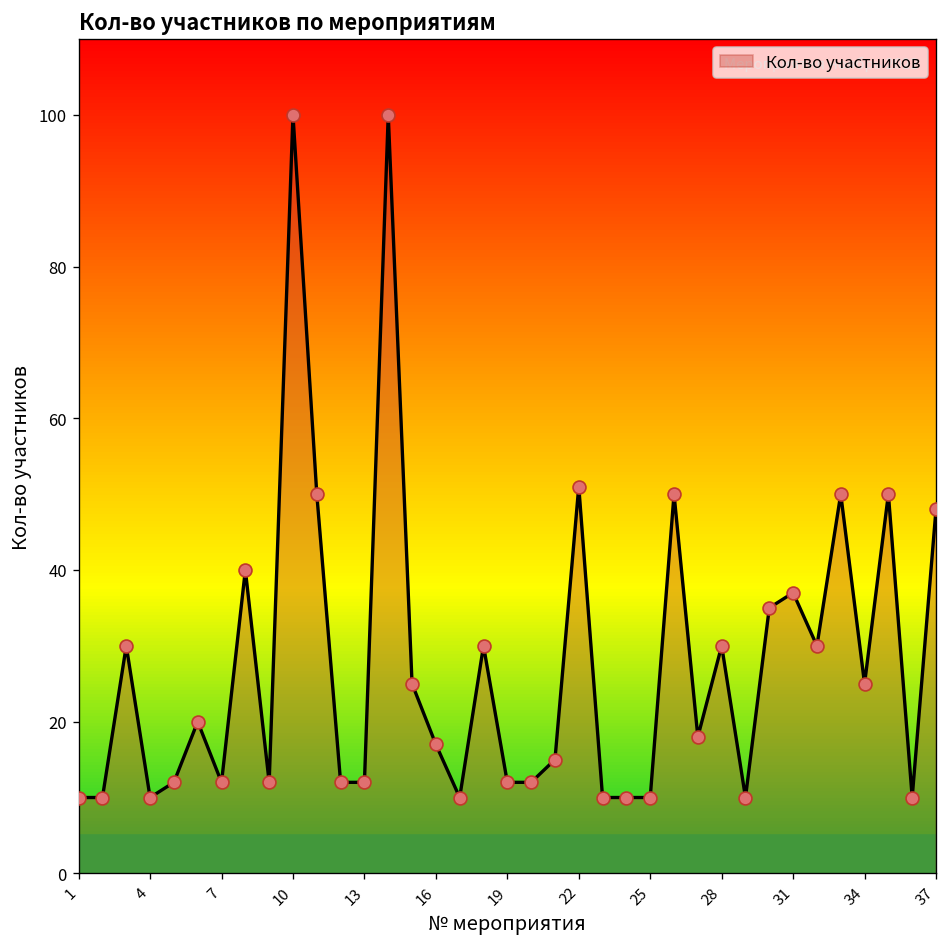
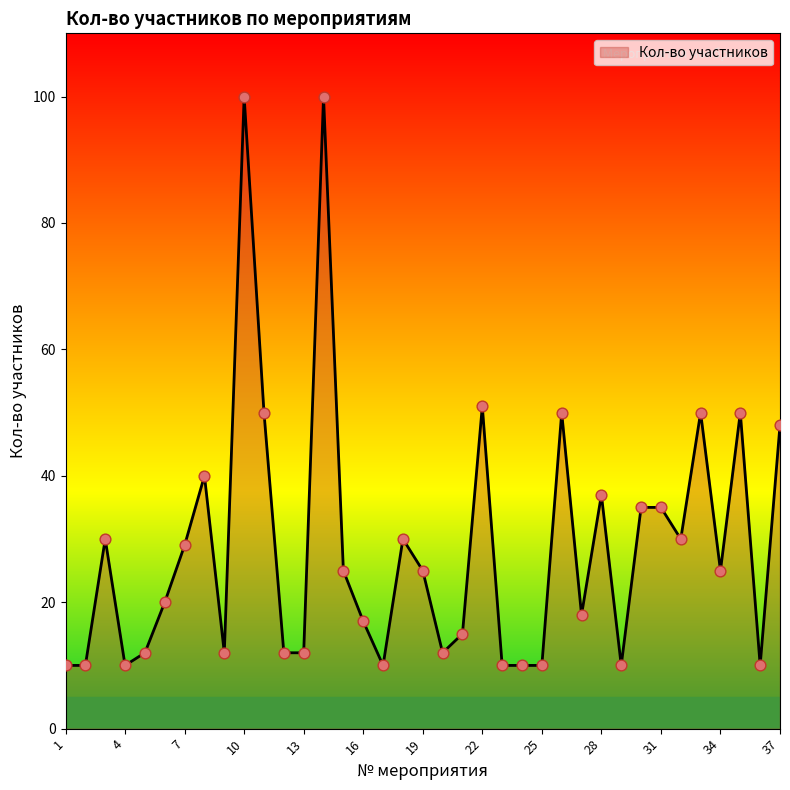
7: 12 -> 29
19: 12 -> 25
28: 30 -> 37
31: 37 -> 35
